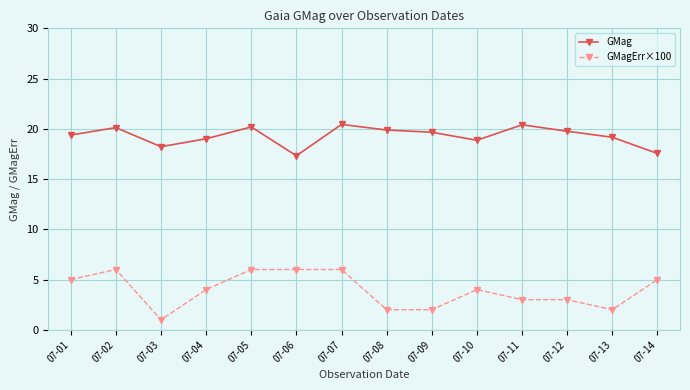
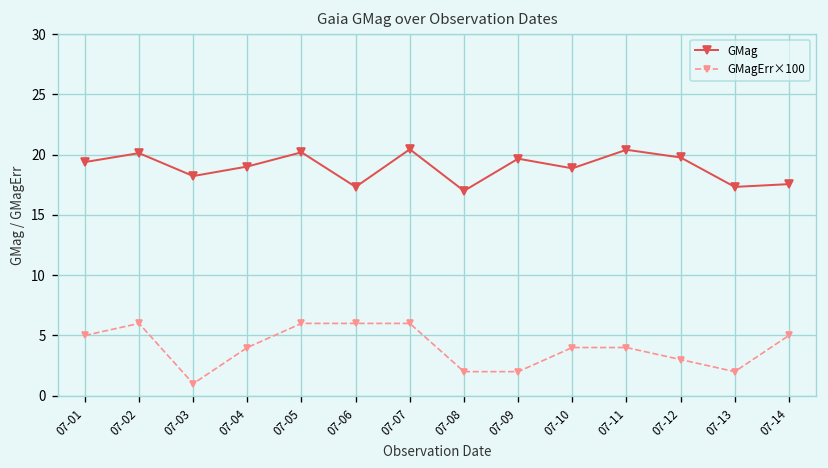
GMag, 07-08: 19.9 -> 17.0
GMagErr×100, 07-11: 3.0 -> 4.0
GMag, 07-13: 19.2 -> 17.3
